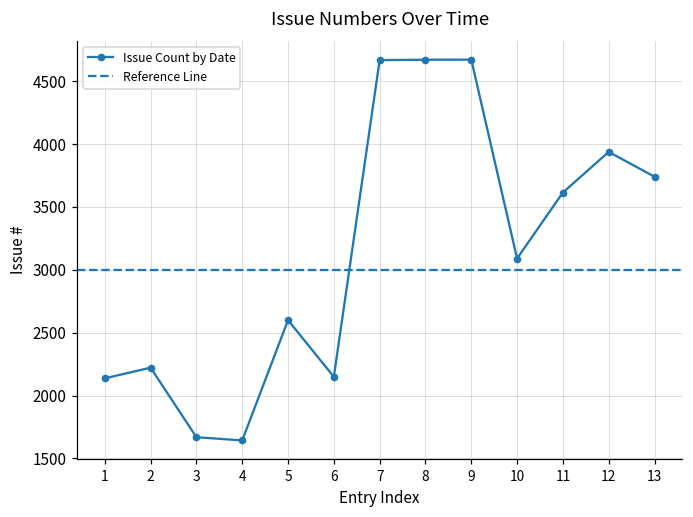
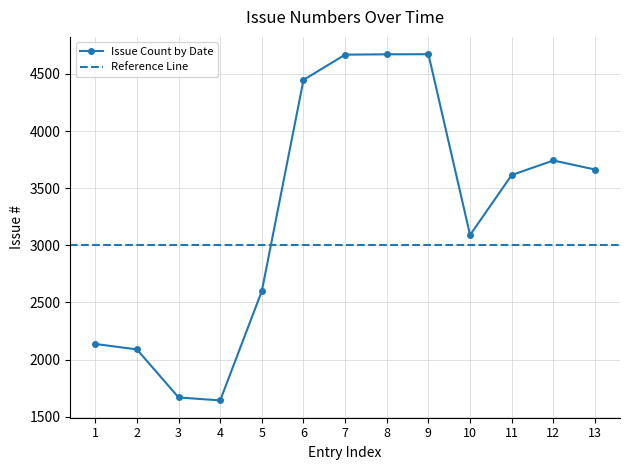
2: 2220 -> 2090
6: 2150 -> 4450
12: 3940 -> 3740
13: 3740 -> 3660
